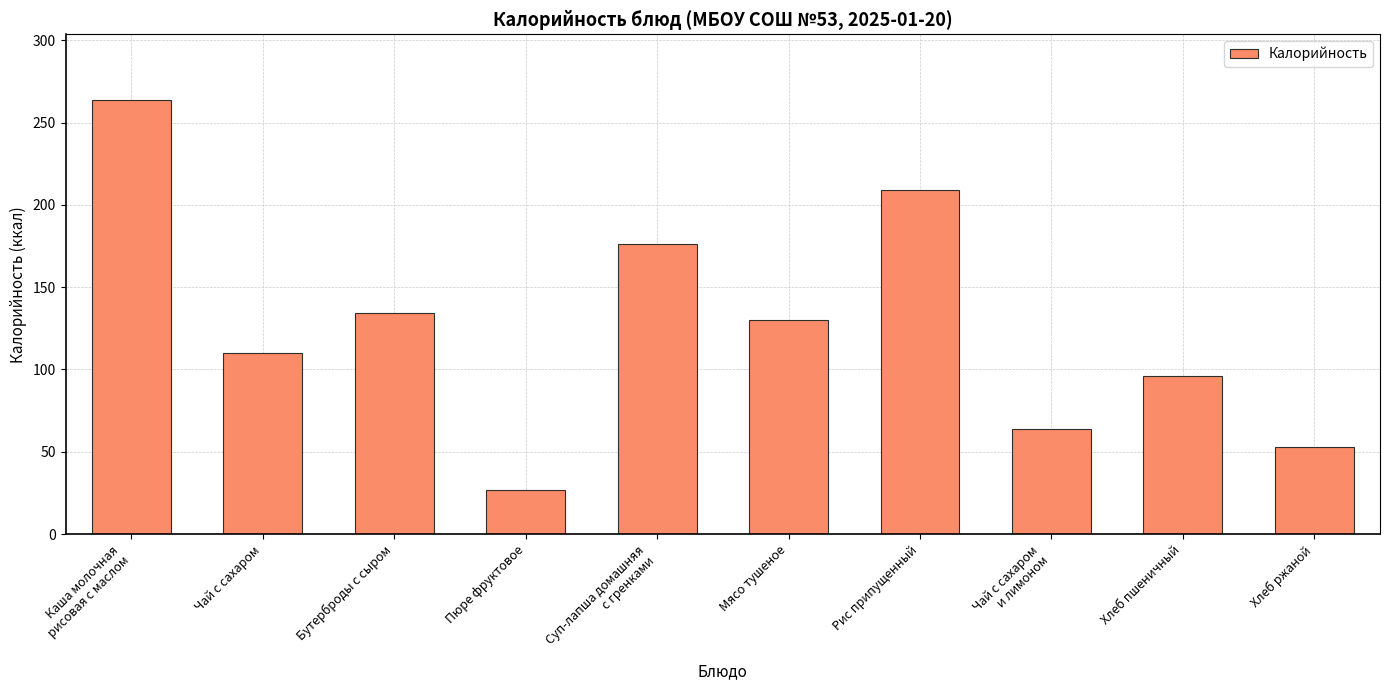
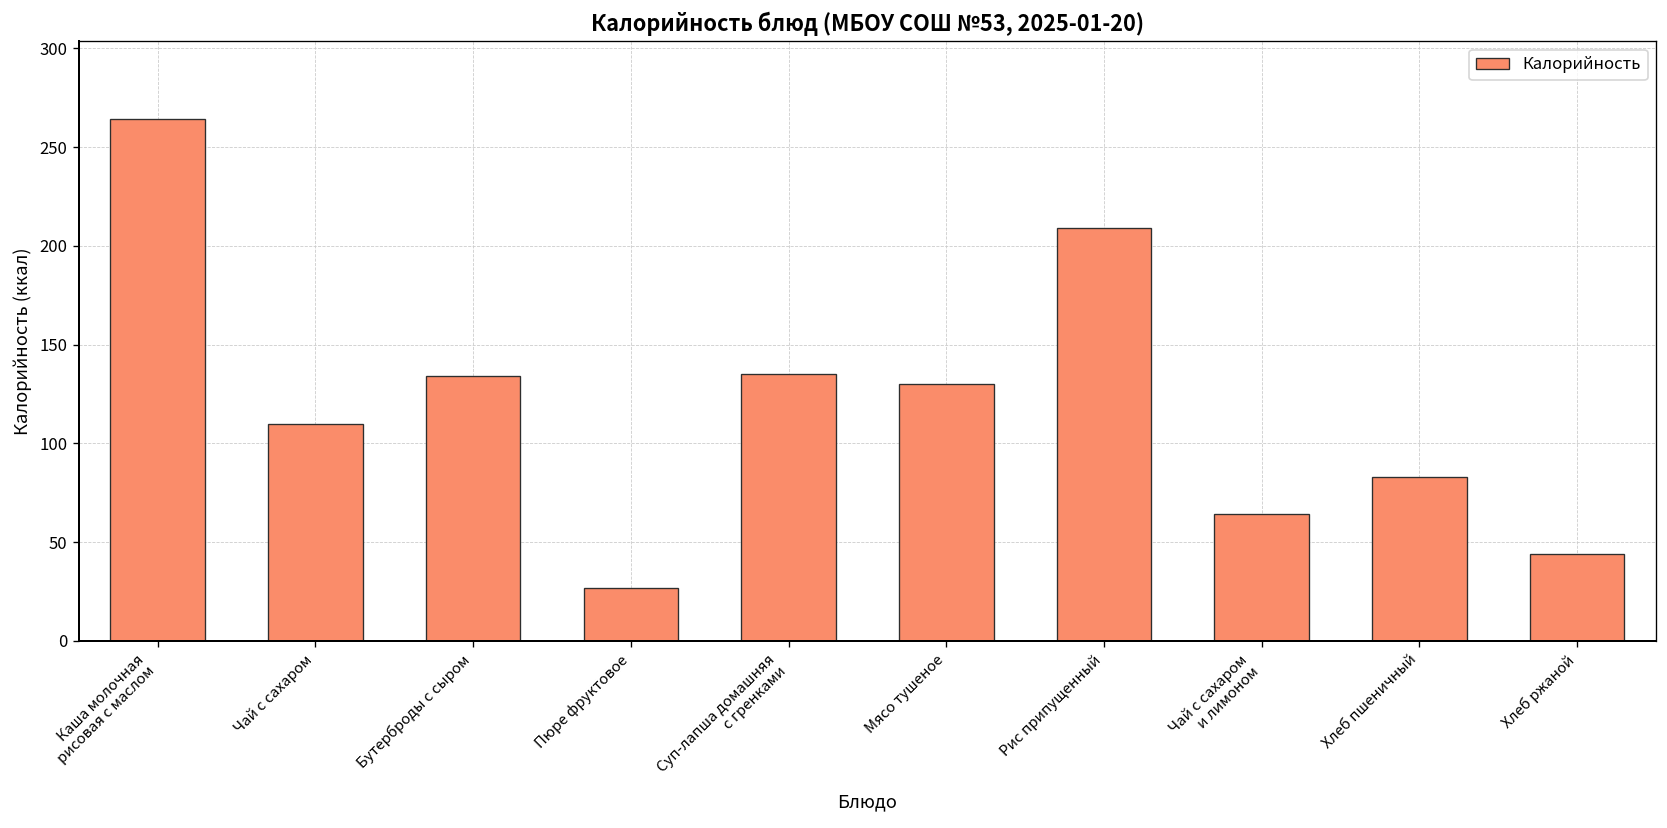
Суп-лапша домашняя с гренками: 176 -> 135
Хлеб пшеничный: 96 -> 83
Хлеб ржаной: 53 -> 44
